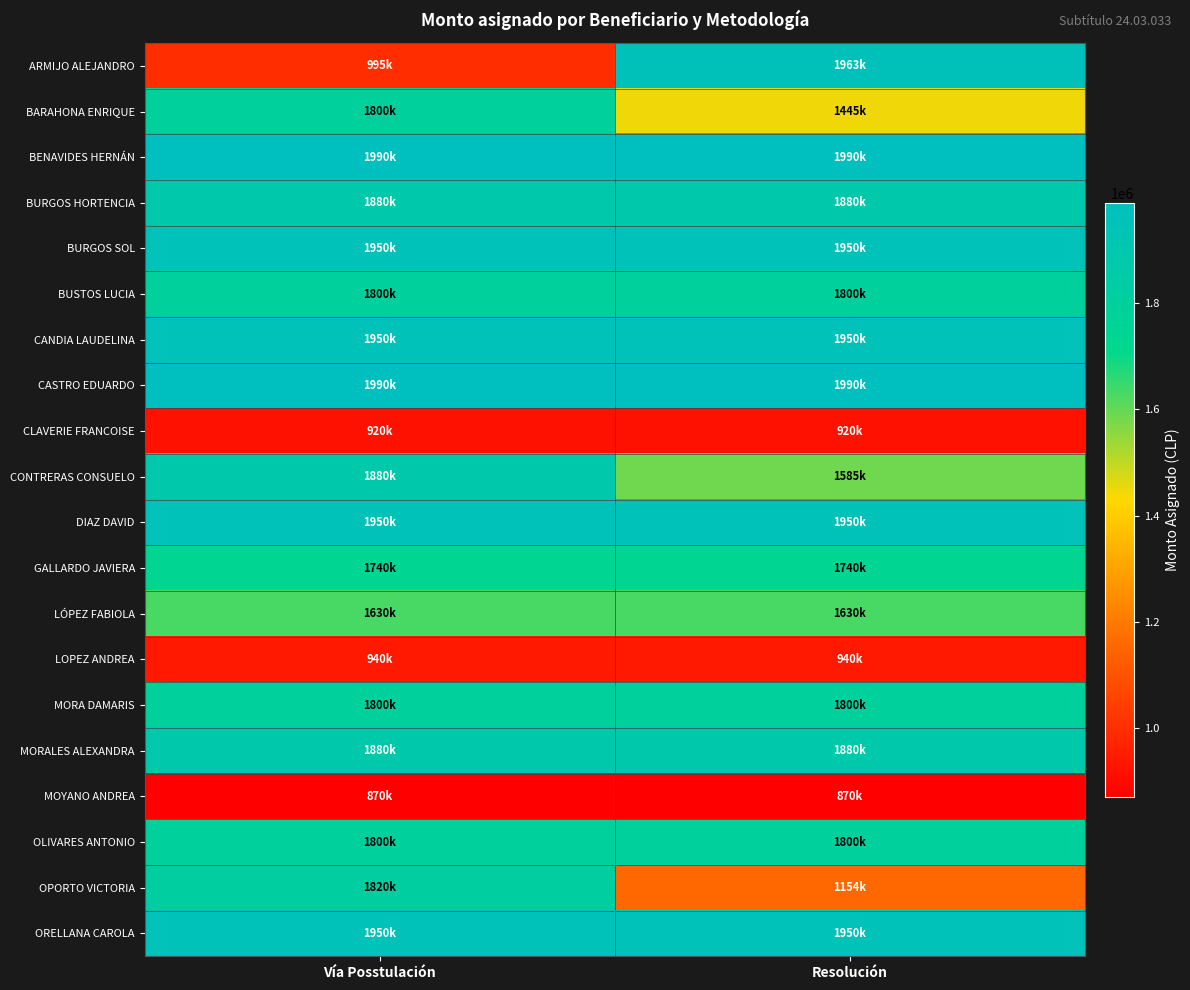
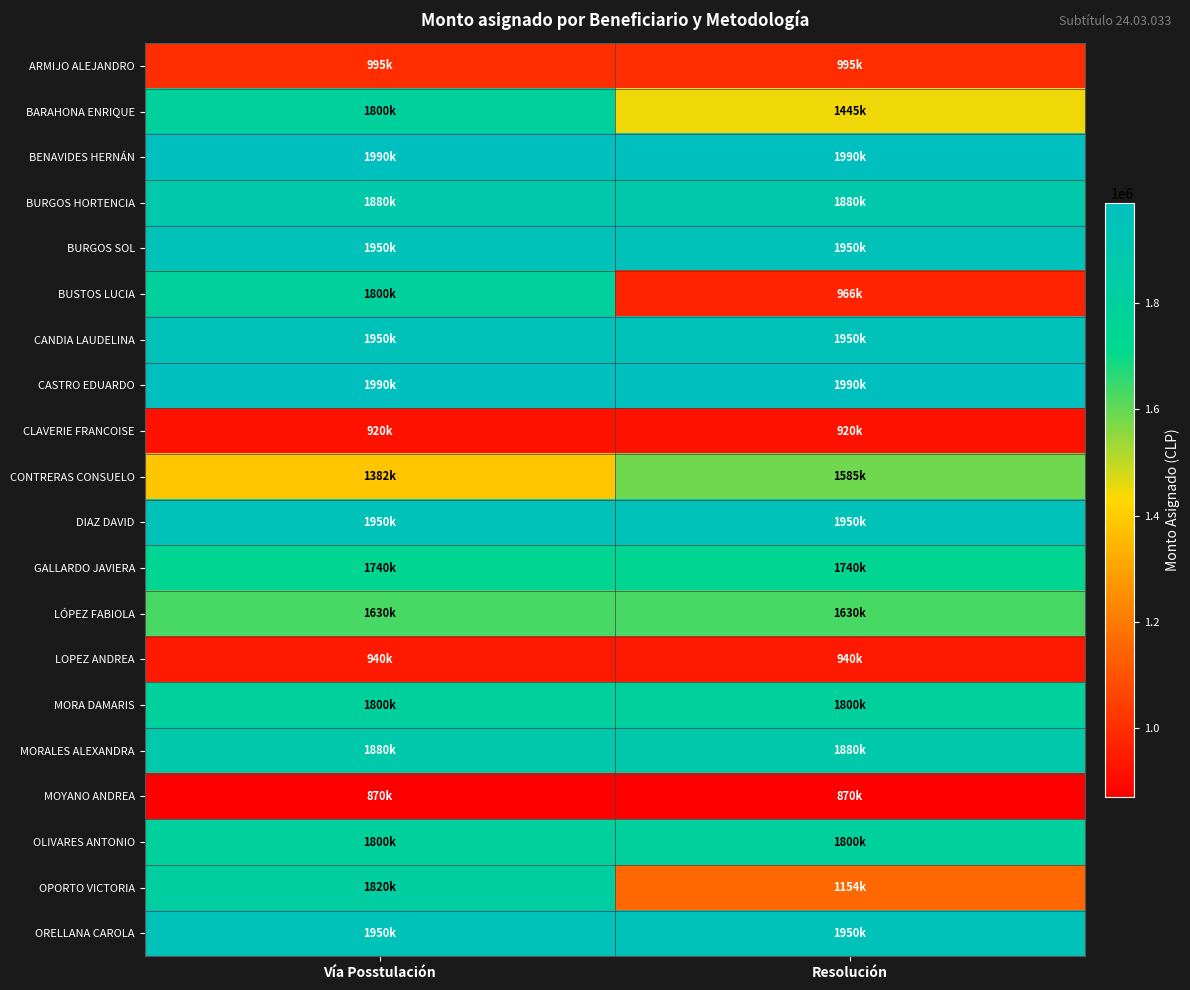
ARMIJO ALEJANDRO, Resolución: 1963k -> 995k
BUSTOS LUCIA, Resolución: 1800k -> 966k
CONTRERAS CONSUELO, Vía Posstulación: 1880k -> 1382k
